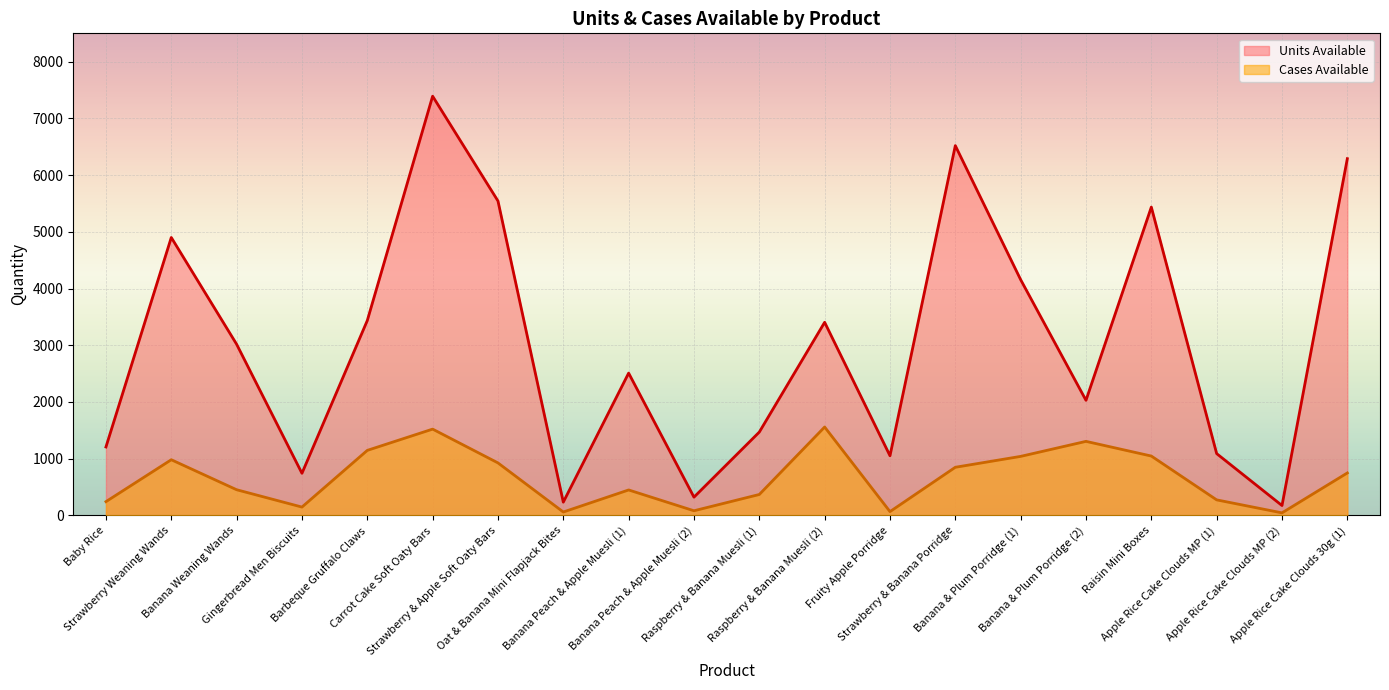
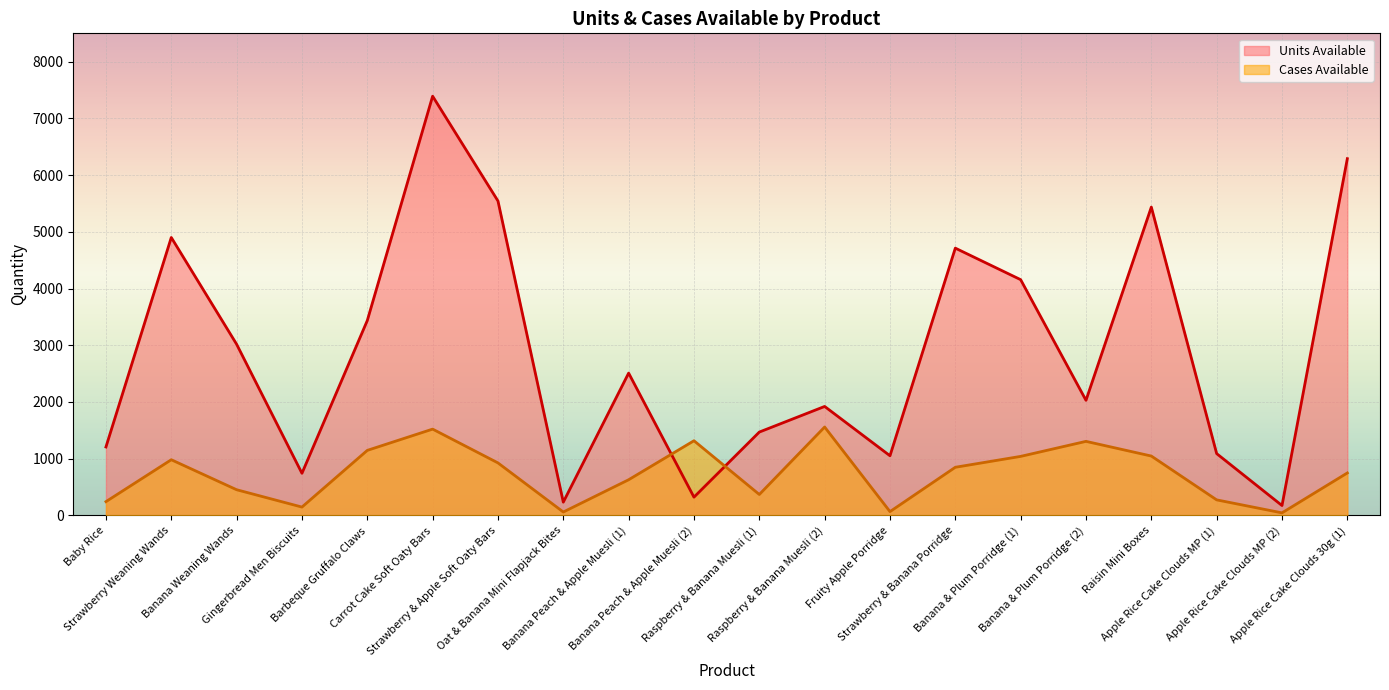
Cases Available, Banana Peach & Apple Muesli (1): 400 -> 600
Cases Available, Banana Peach & Apple Muesli (2): 100 -> 1300
Units Available, Raspberry & Banana Muesli (2): 3400 -> 1900
Units Available, Strawberry & Banana Porridge: 6500 -> 4700
